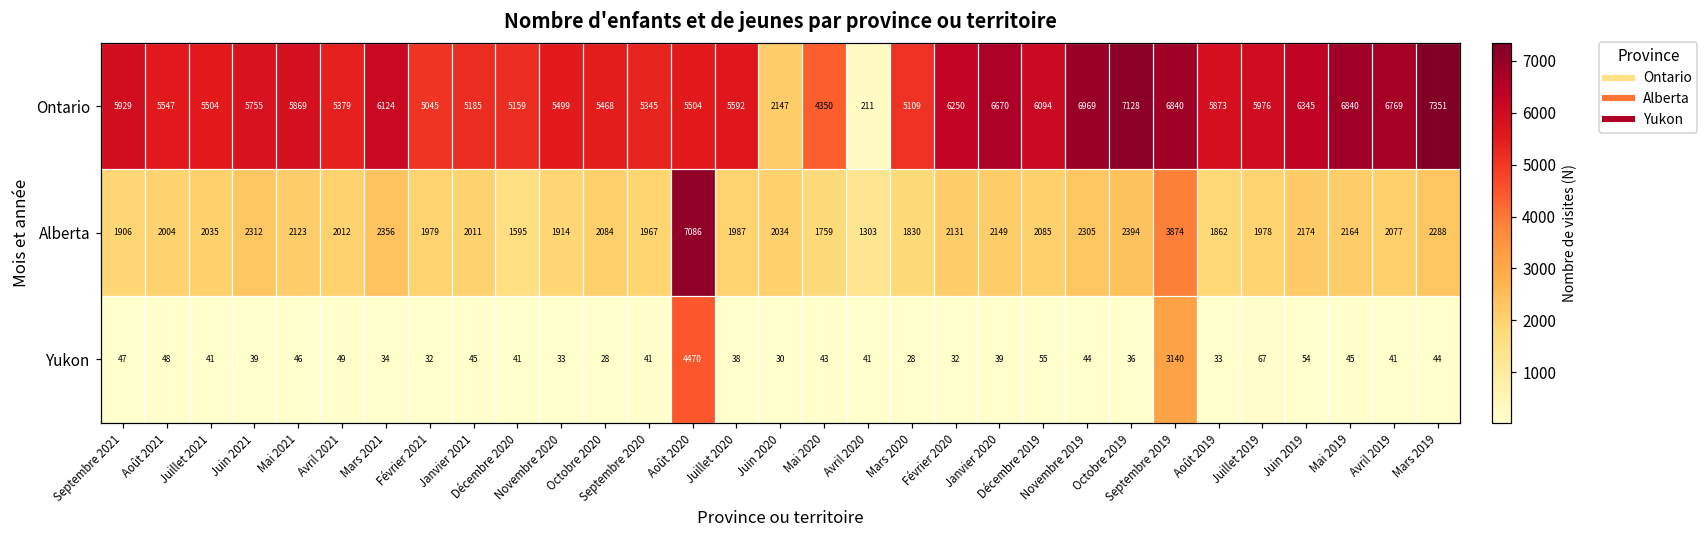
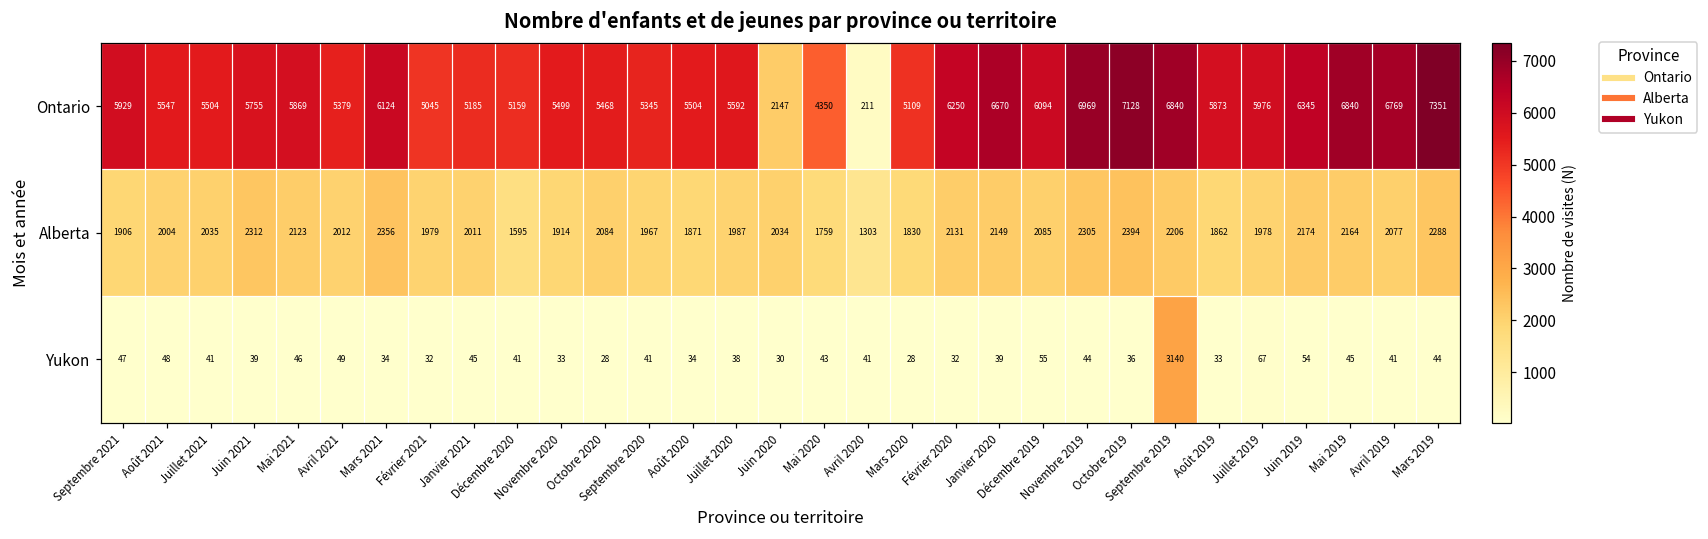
Alberta, Août 2020: 7086 -> 1871
Alberta, Septembre 2019: 3874 -> 2206
Yukon, Août 2020: 4470 -> 34
